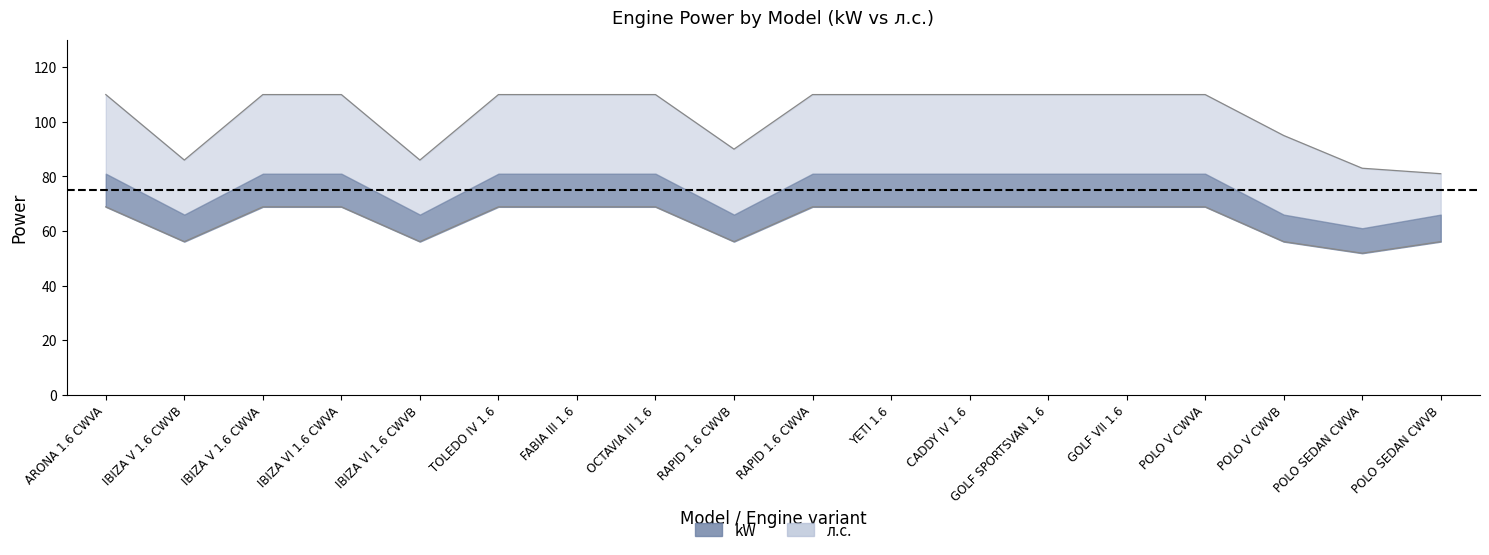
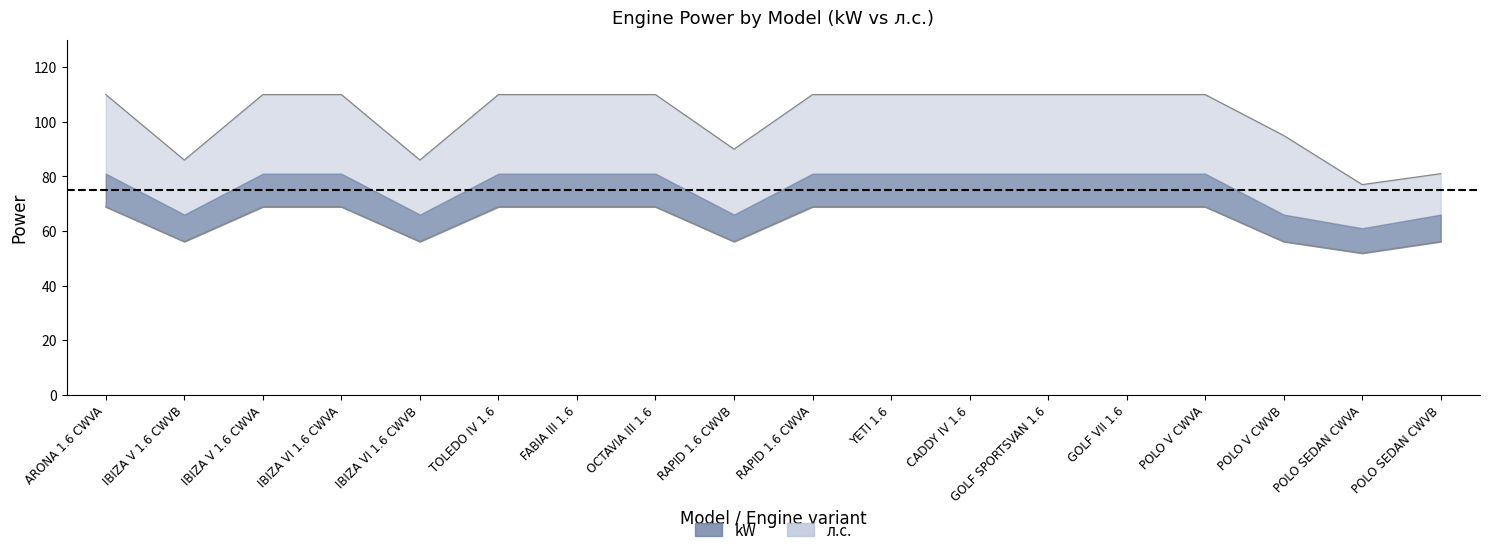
л.с., POLO SEDAN CWVA: 83 -> 77
